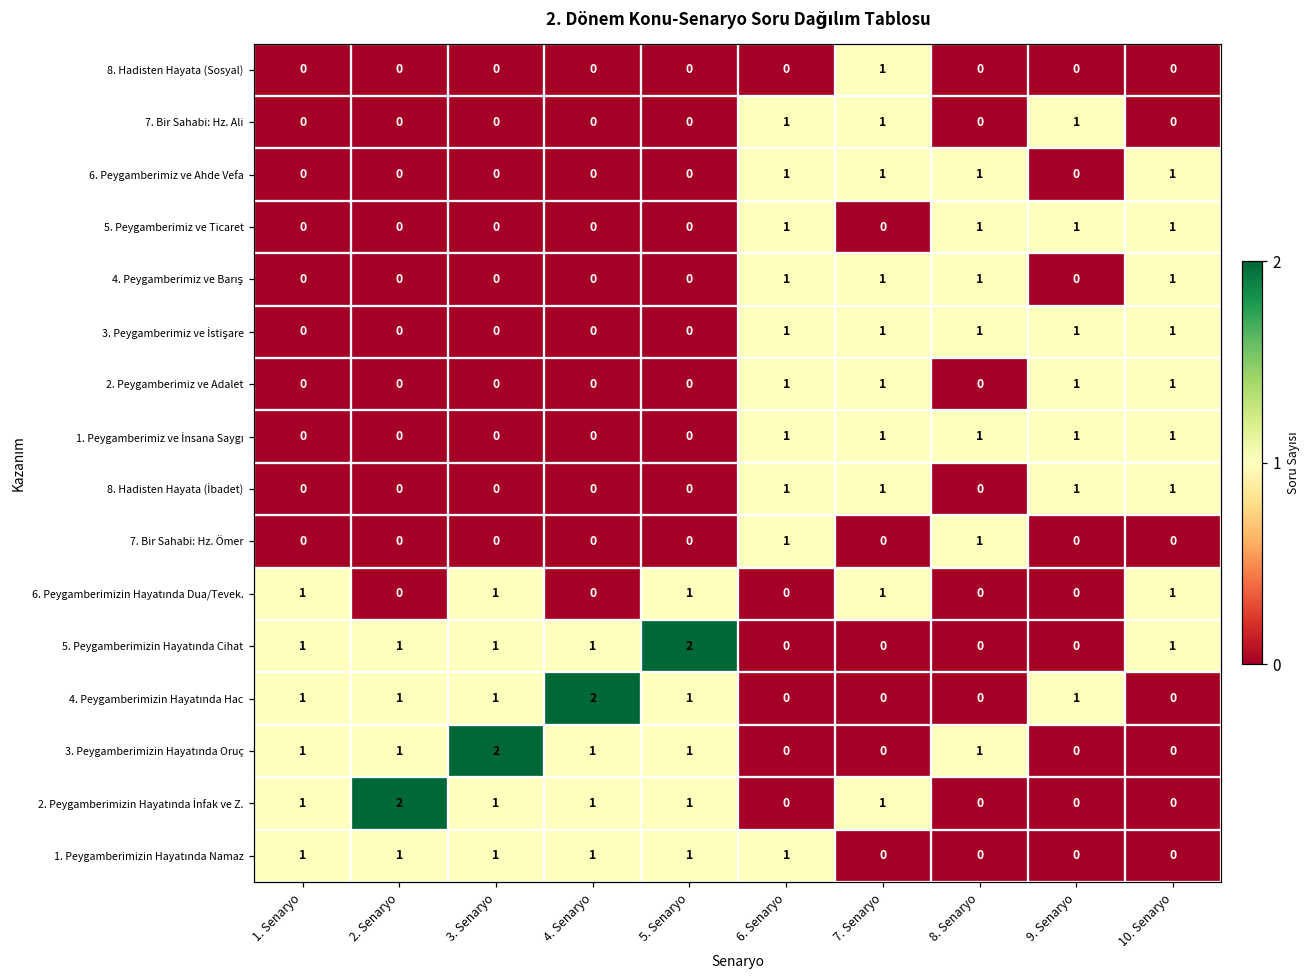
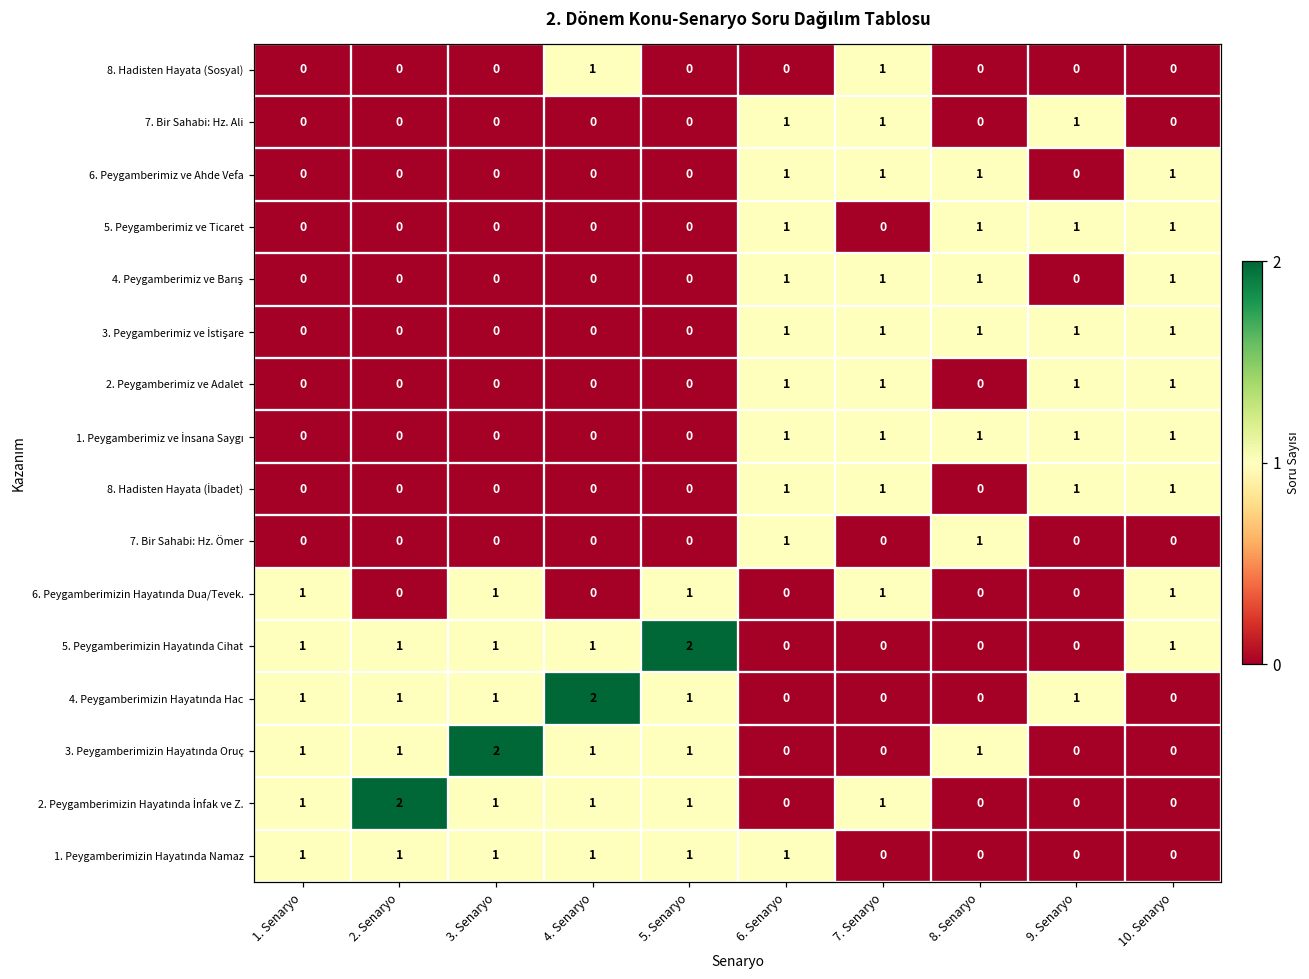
8. Hadisten Hayata (Sosyal), 4. Senaryo: 0 -> 1
